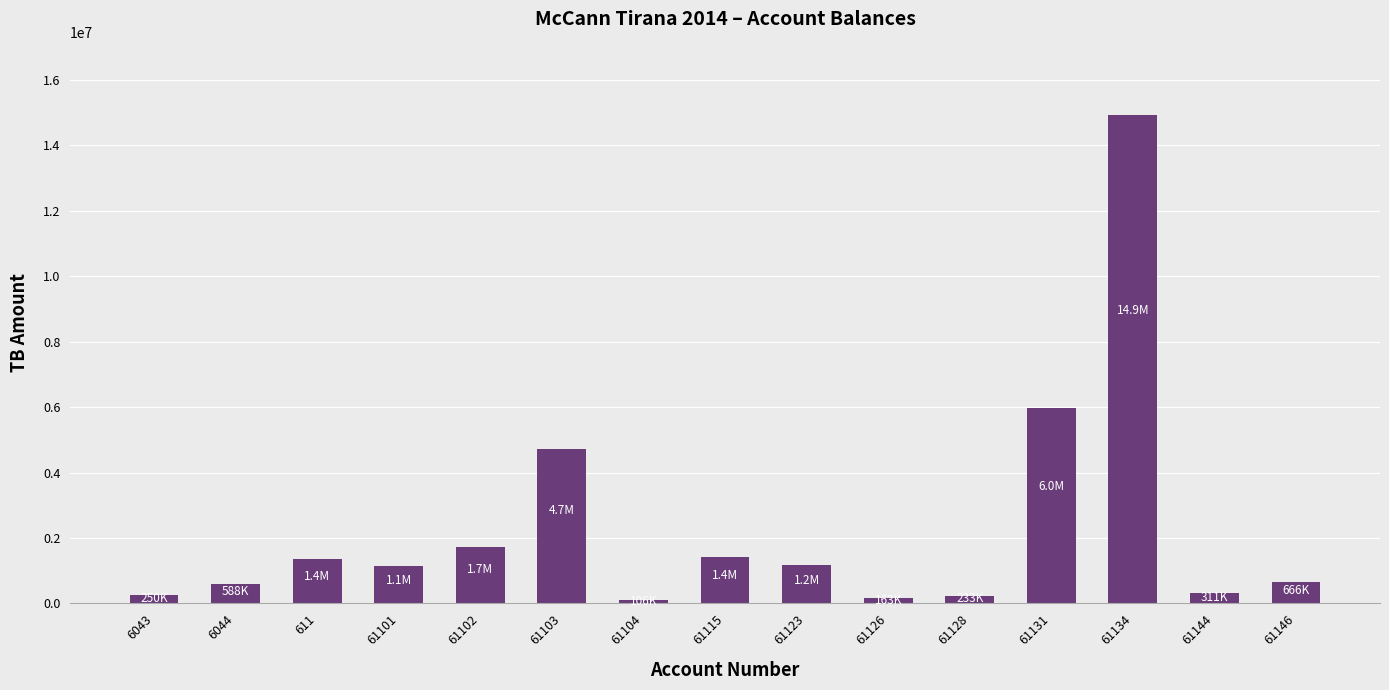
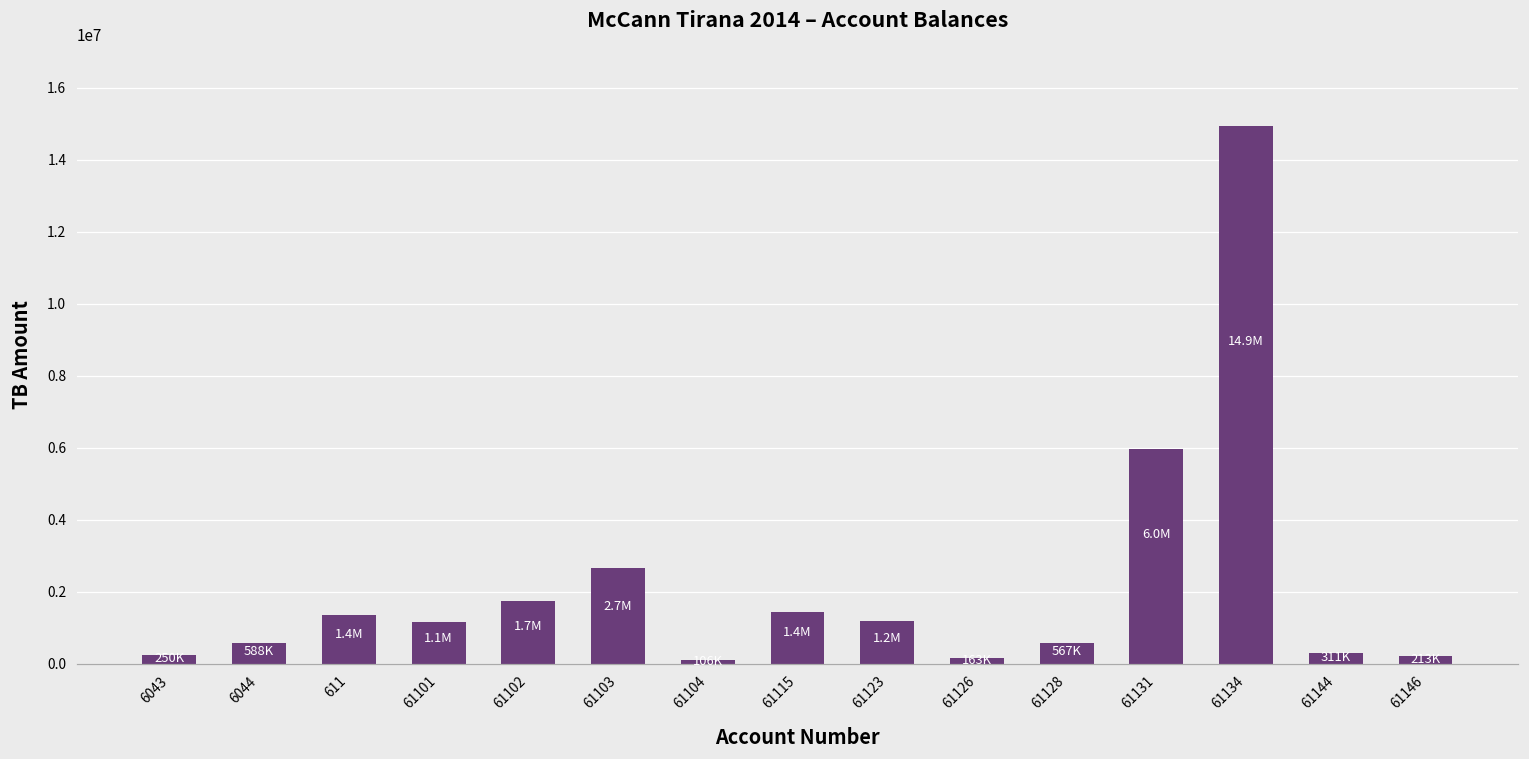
61103: 4.7M -> 2.7M
61128: 233K -> 567K
61146: 666K -> 213K
